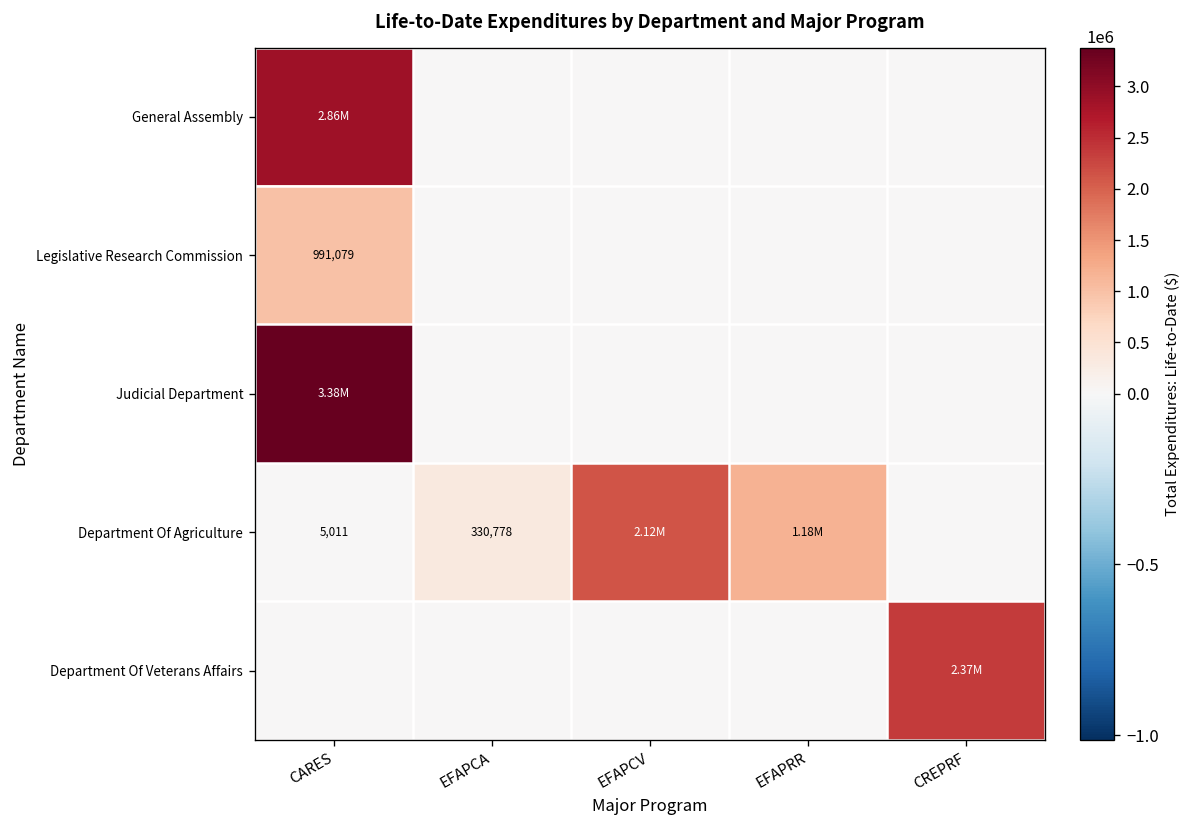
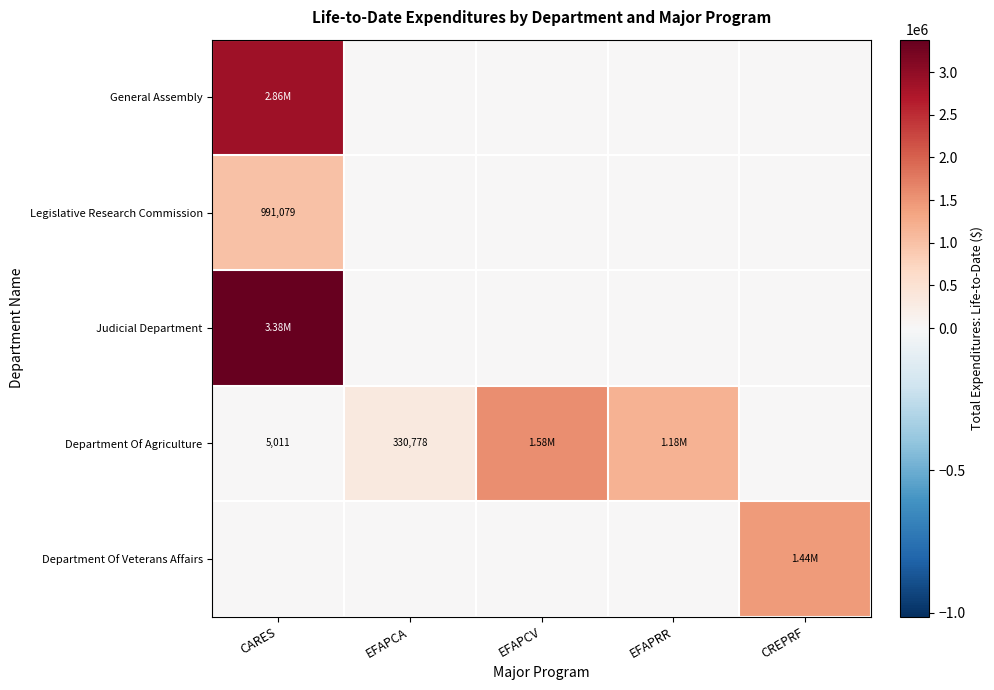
Department Of Agriculture, EFAPCV: 2.12M -> 1.58M
Department Of Veterans Affairs, CREPRF: 2.37M -> 1.44M
